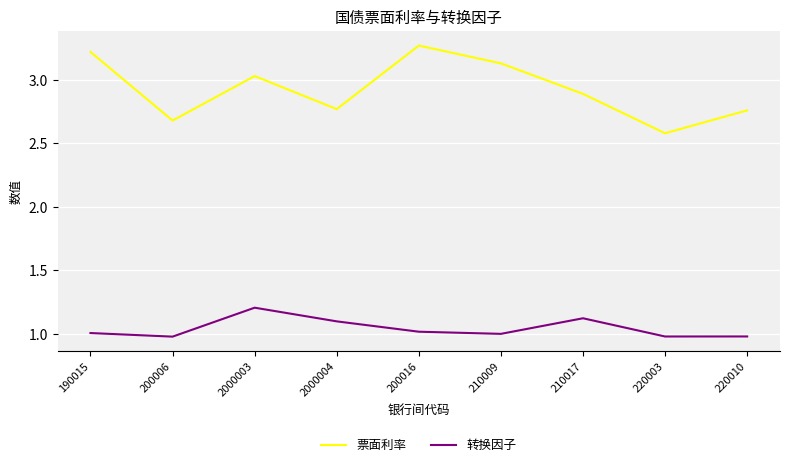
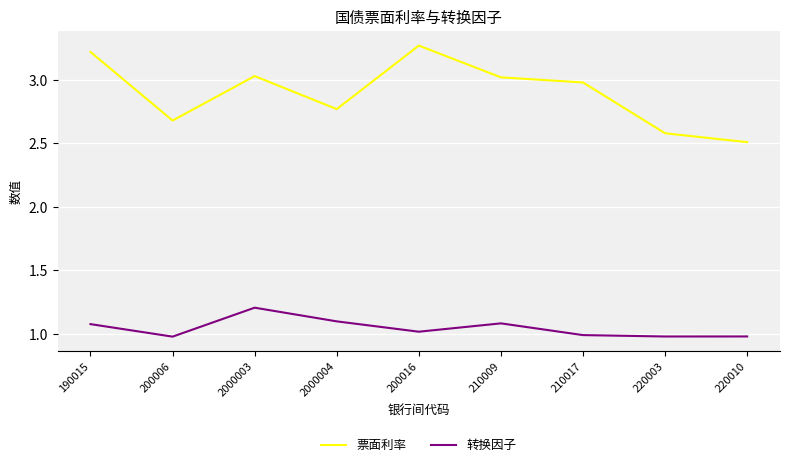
转换因子, 190015: 1.01 -> 1.08
票面利率, 210009: 3.13 -> 3.02
转换因子, 210009: 1.00 -> 1.08
票面利率, 210017: 2.89 -> 2.98
转换因子, 210017: 1.12 -> 0.99
票面利率, 220010: 2.76 -> 2.51
